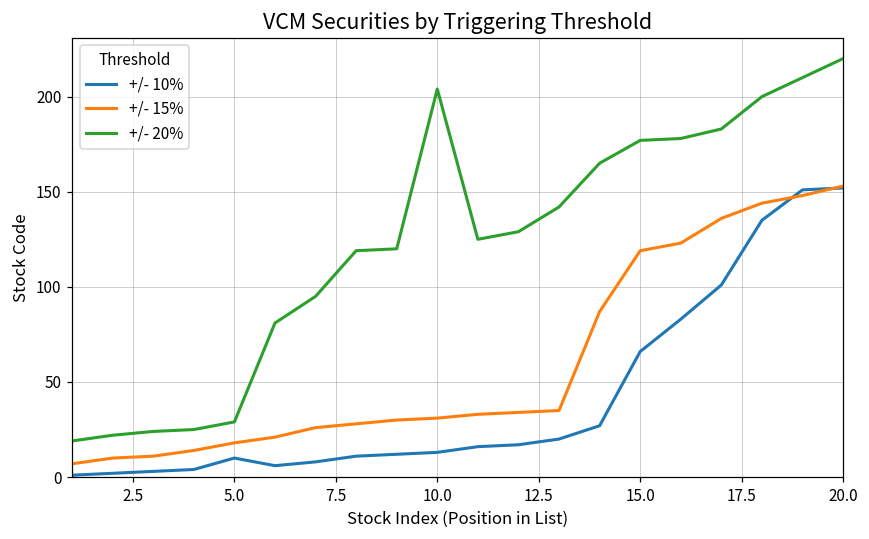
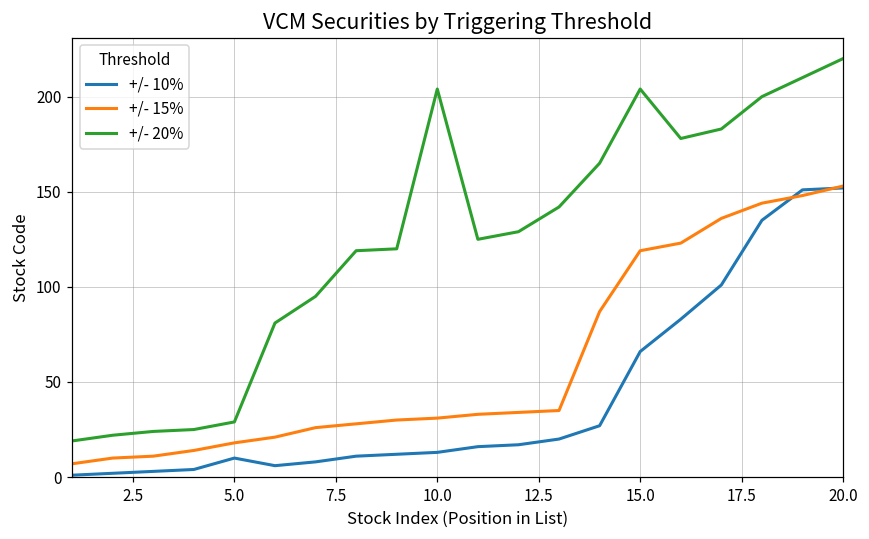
+/- 20%, 15.0: 177 -> 204
